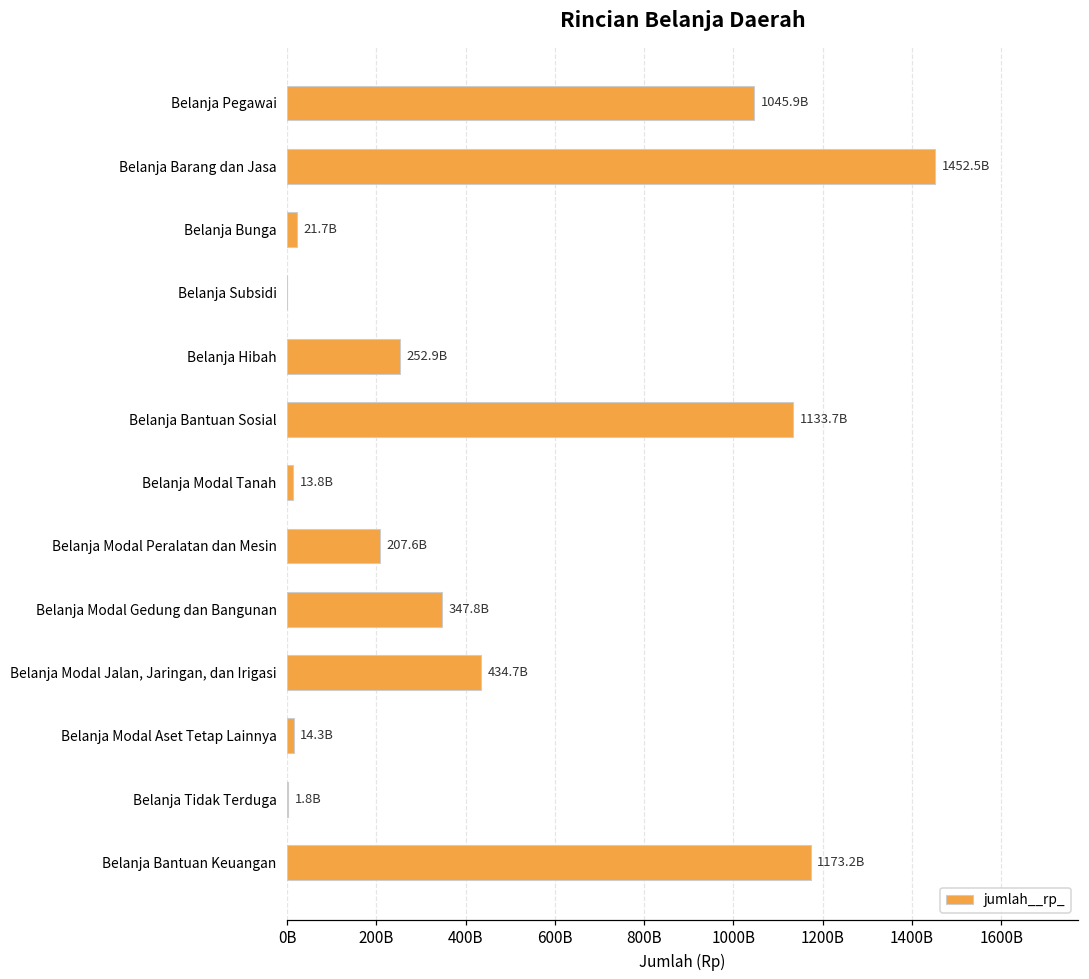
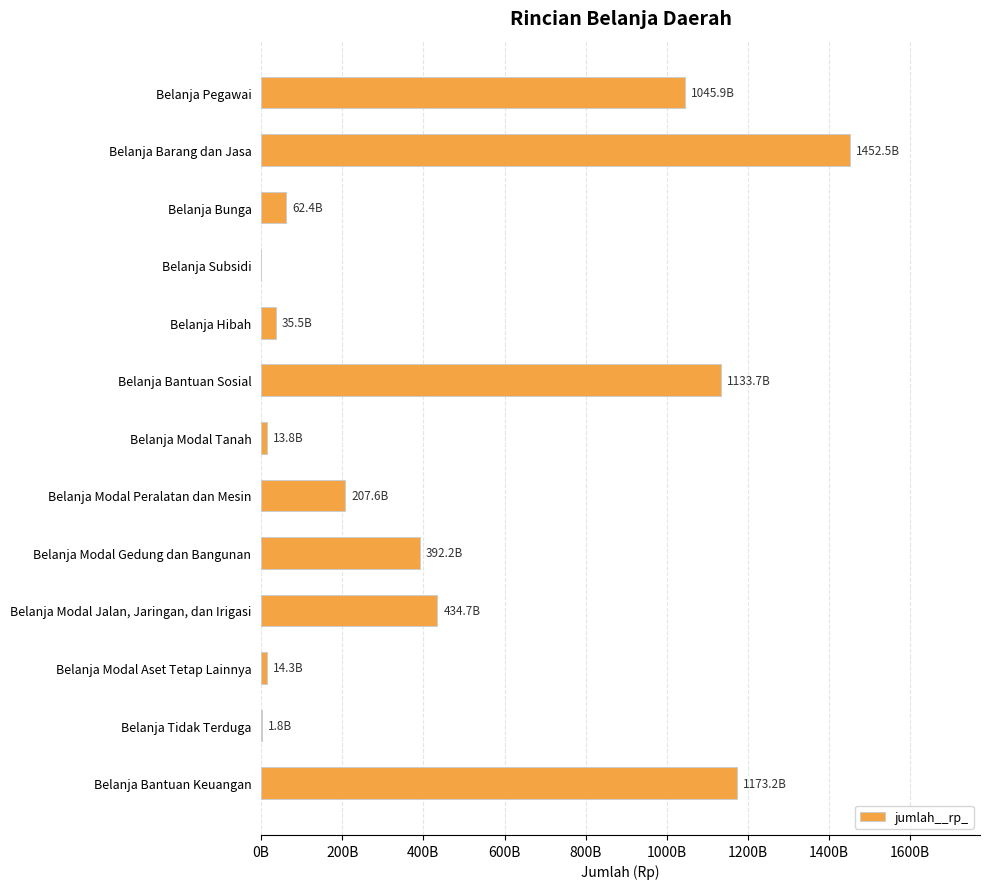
Belanja Bunga: 21.7B -> 62.4B
Belanja Hibah: 252.9B -> 35.5B
Belanja Modal Gedung dan Bangunan: 347.8B -> 392.2B
